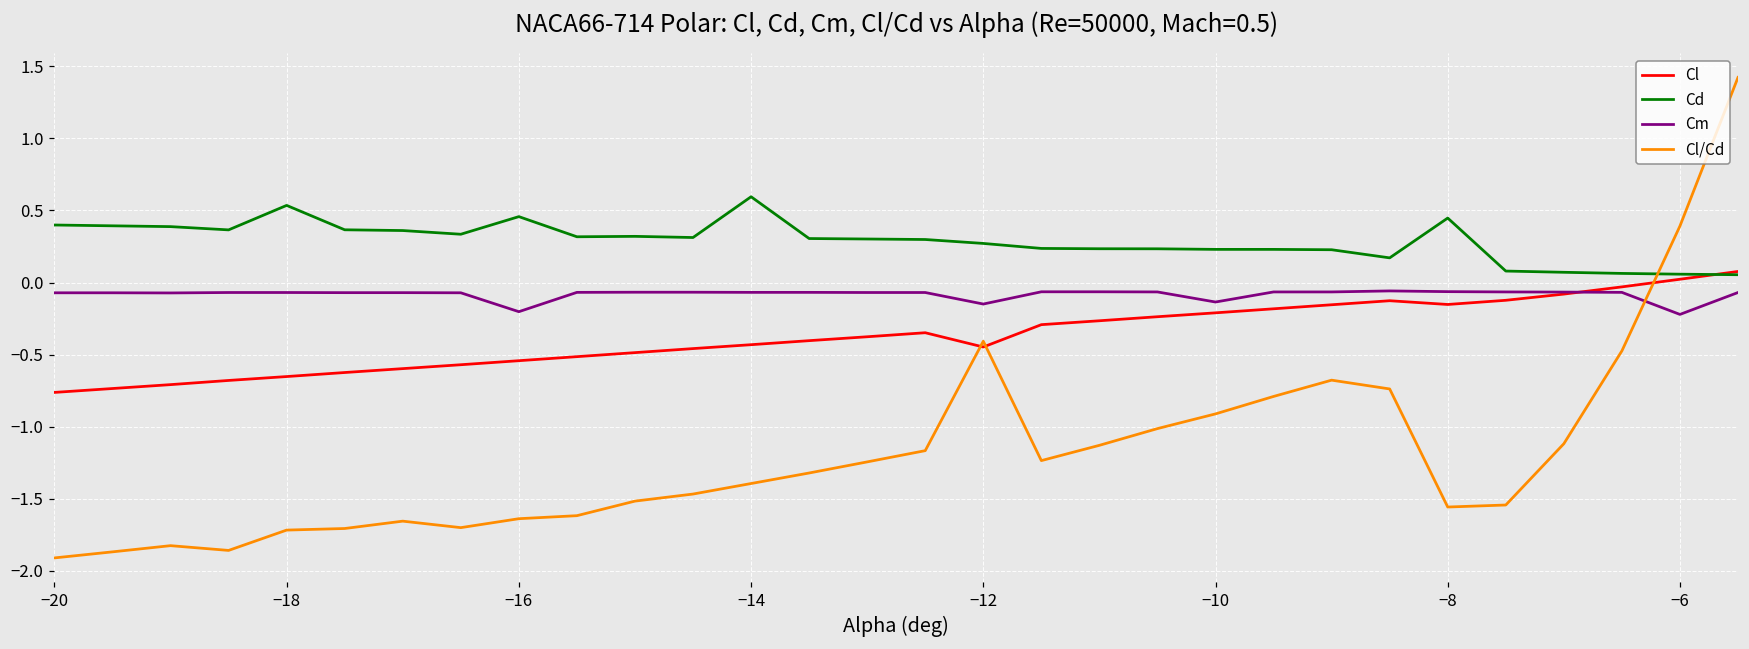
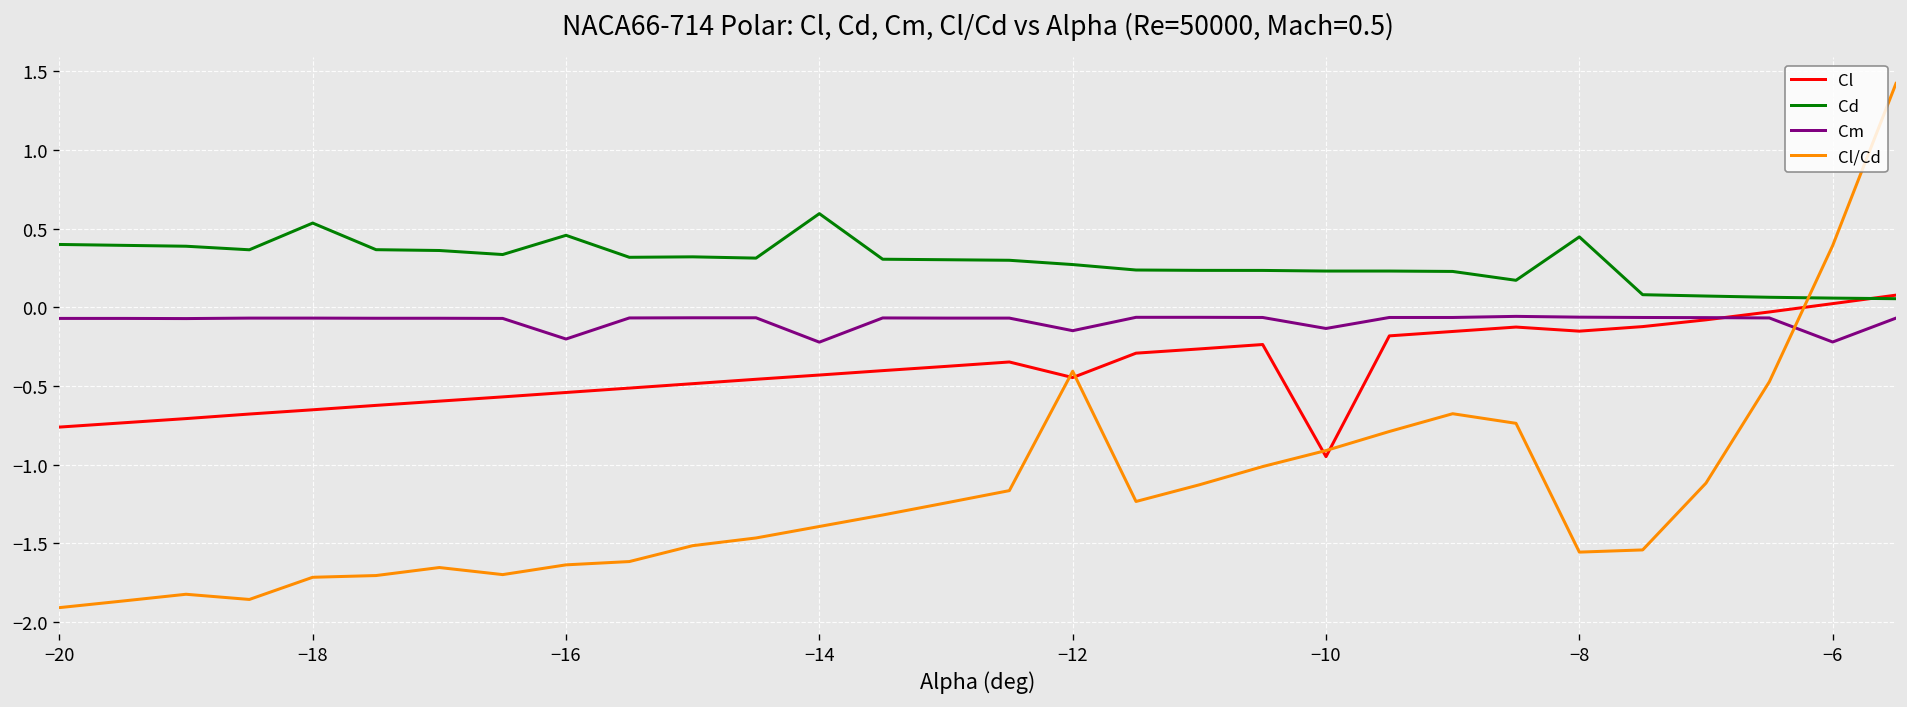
Cm, −14: -0.07 -> -0.22
Cl, −10: -0.21 -> -0.95
